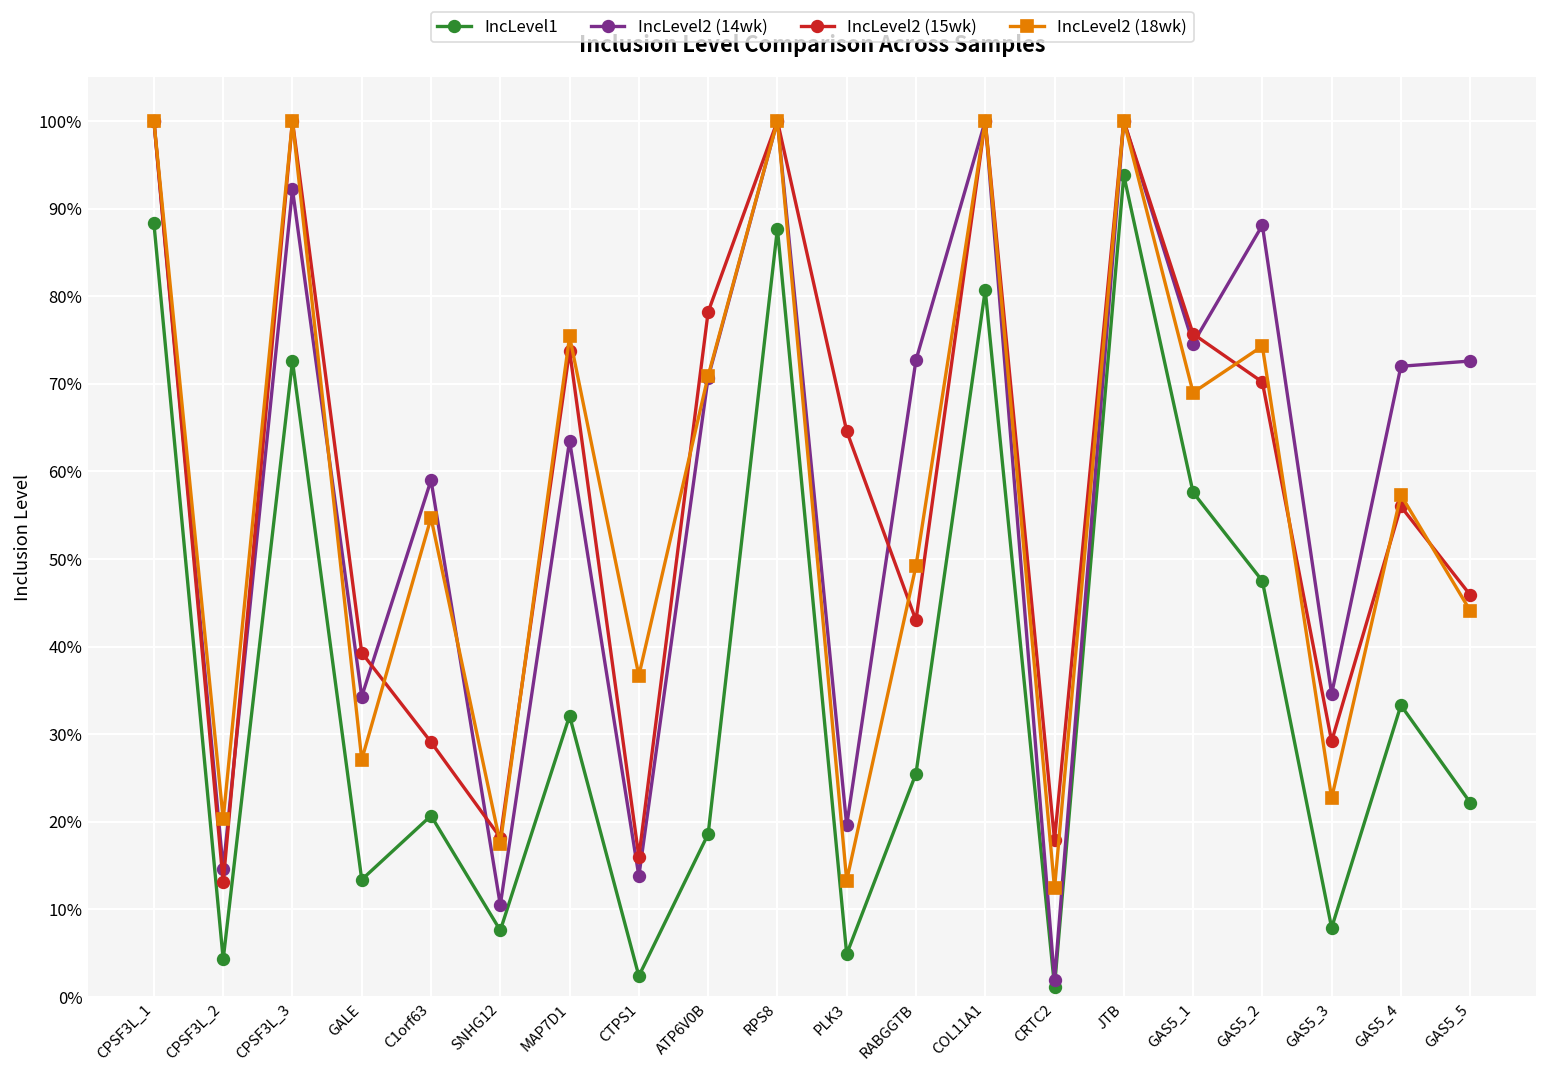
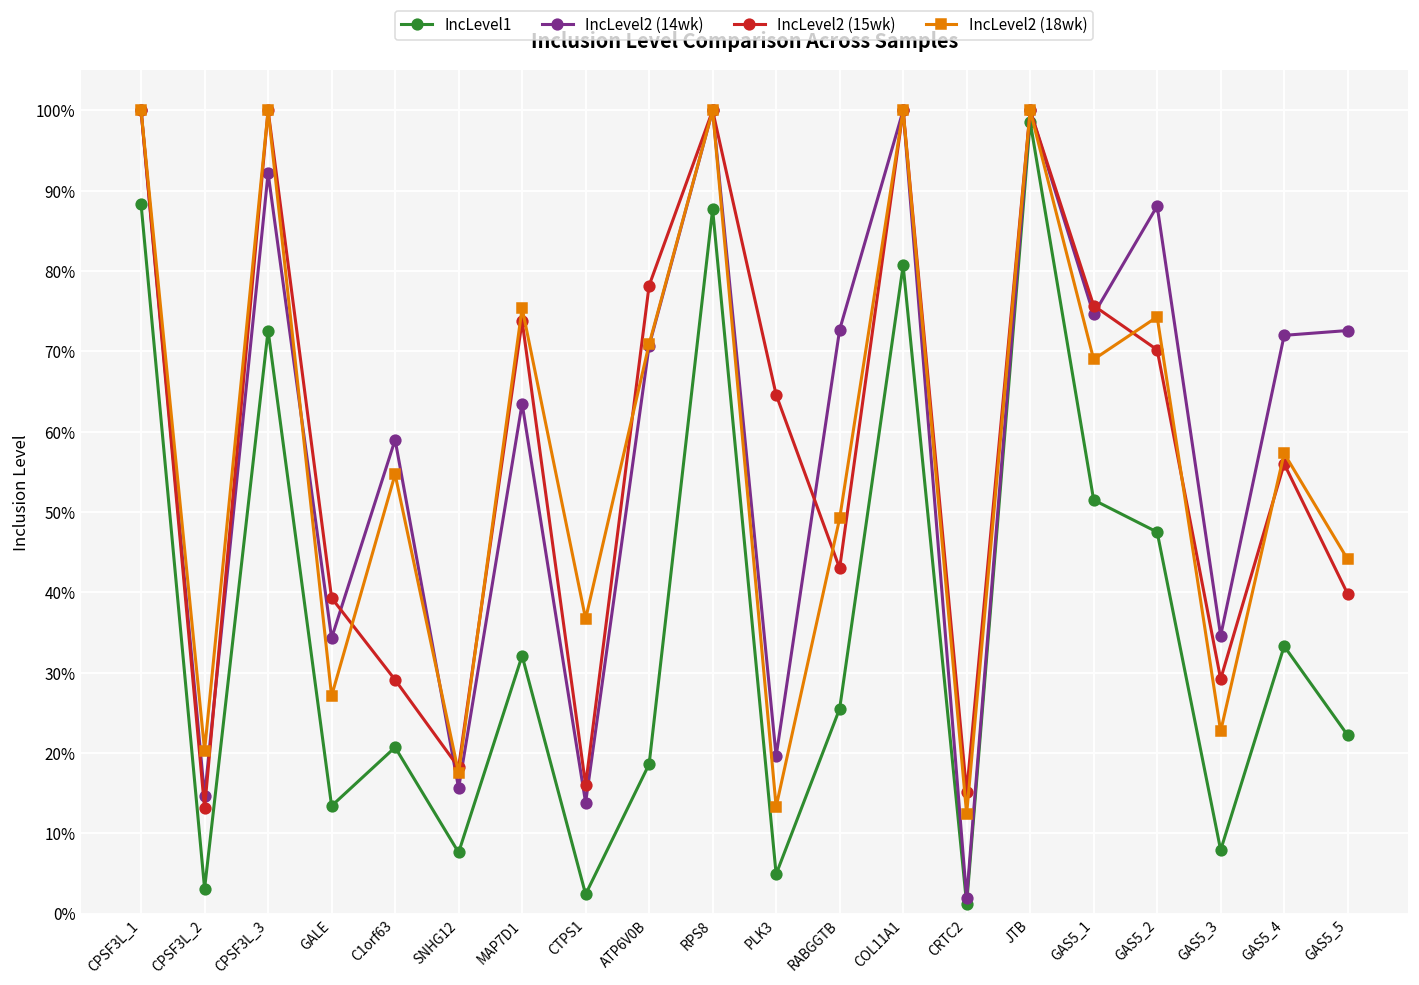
IncLevel1, CPSF3L_2: 4% -> 3%
IncLevel2 (14wk), SNHG12: 11% -> 16%
IncLevel2 (15wk), CRTC2: 18% -> 15%
IncLevel1, JTB: 94% -> 99%
IncLevel1, GAS5_1: 58% -> 52%
IncLevel2 (15wk), GAS5_5: 46% -> 40%
